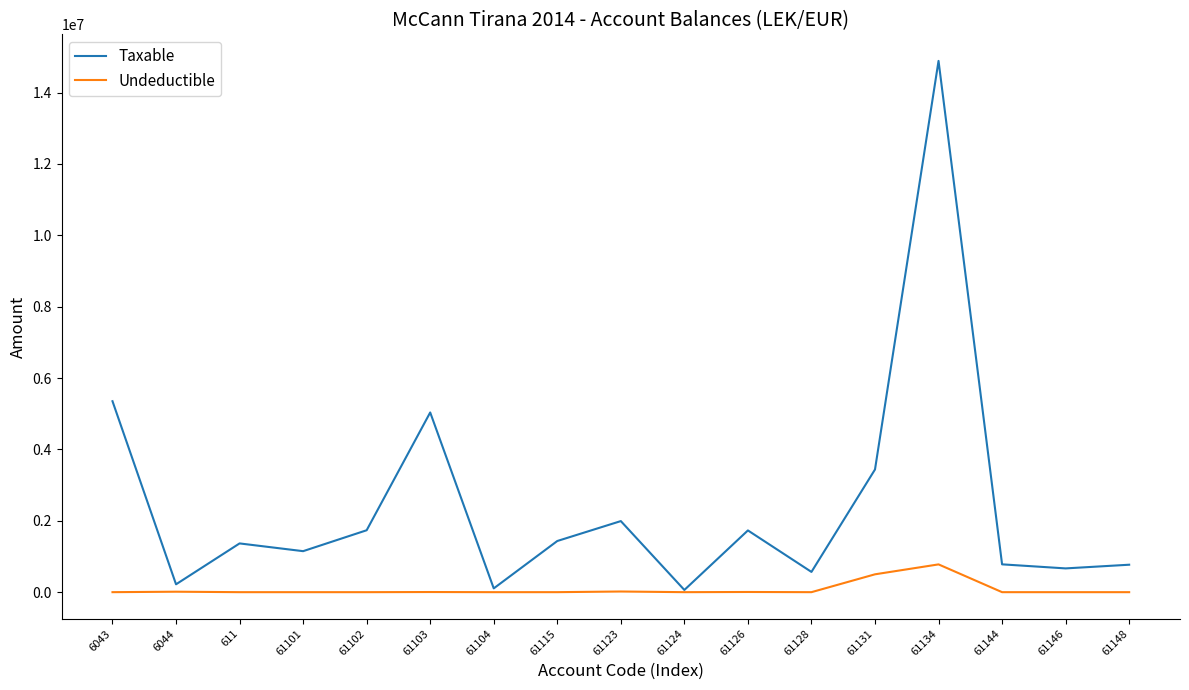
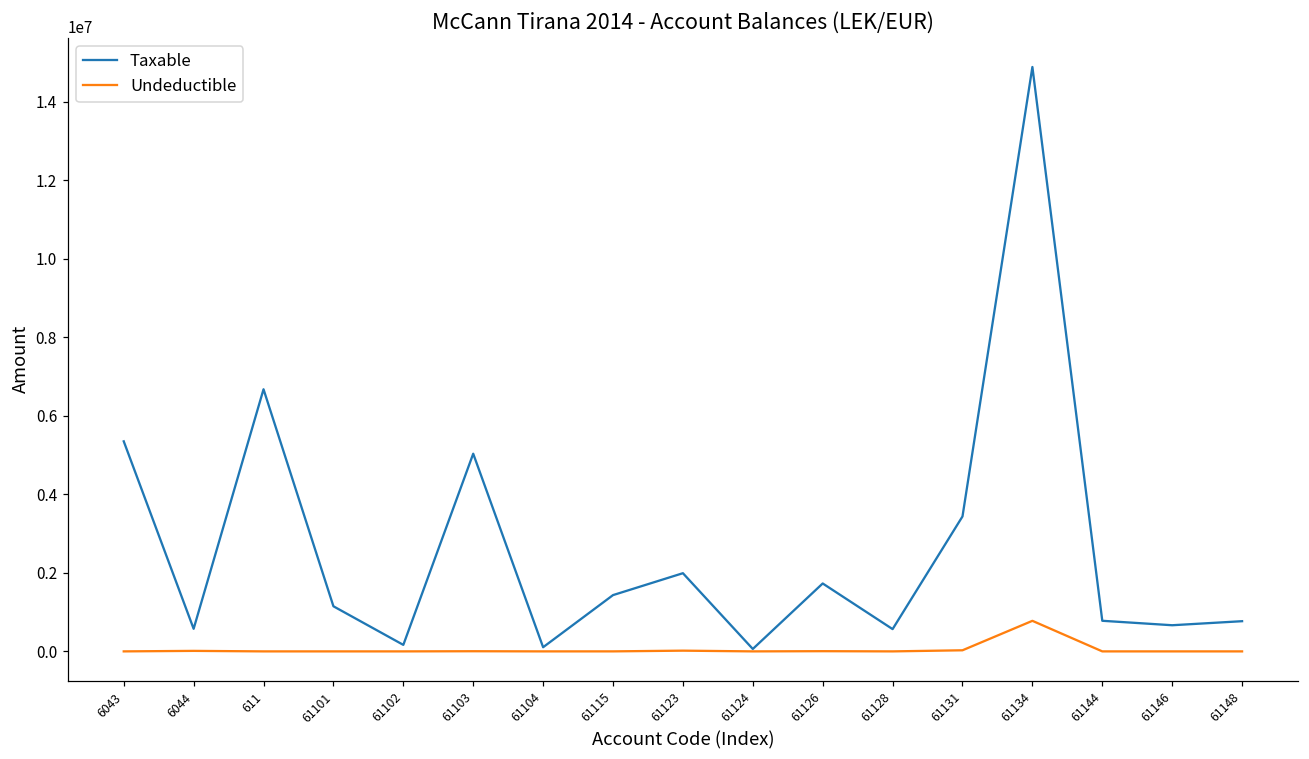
Taxable, 6044: 200000 -> 600000
Taxable, 611: 1400000 -> 6700000
Taxable, 61102: 1700000 -> 200000
Undeductible, 61131: 500000 -> 0
